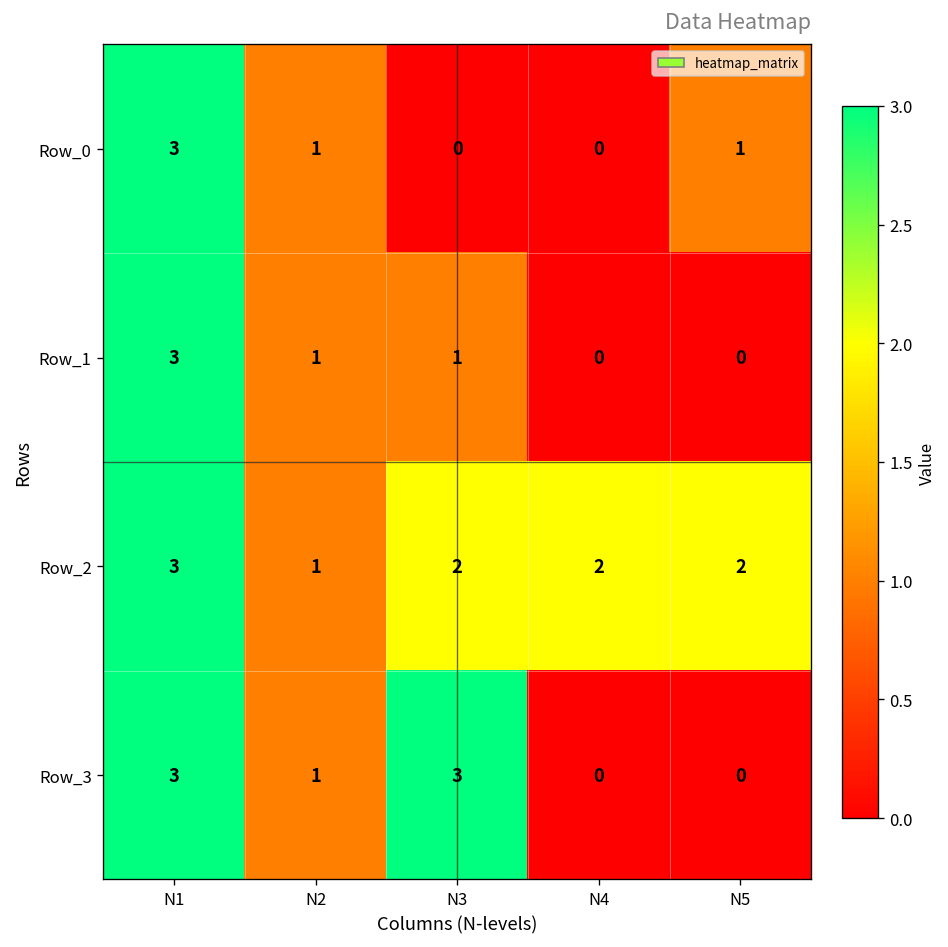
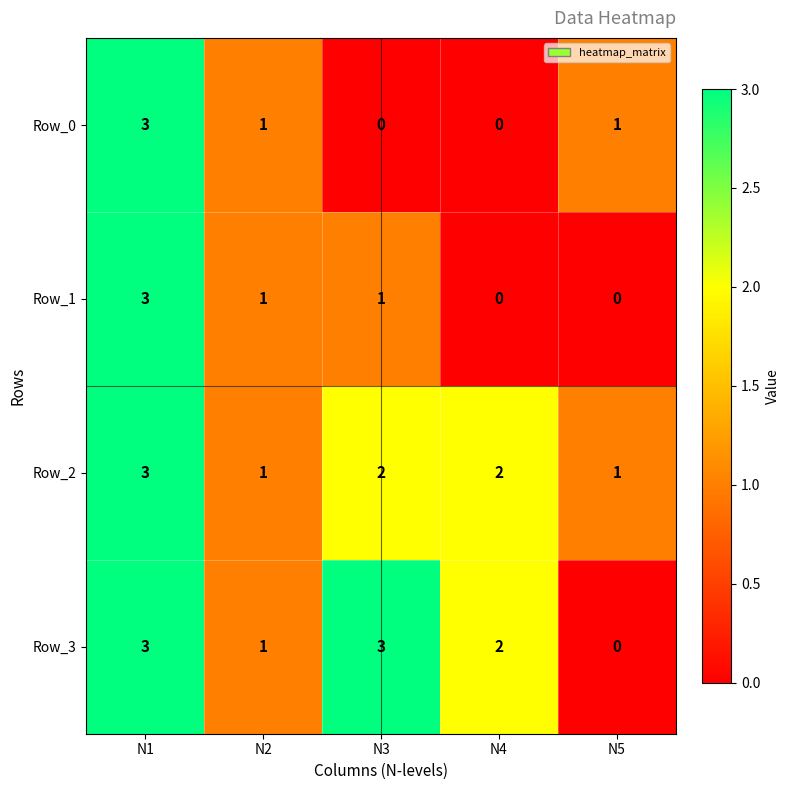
Row_2, N5: 2 -> 1
Row_3, N4: 0 -> 2
